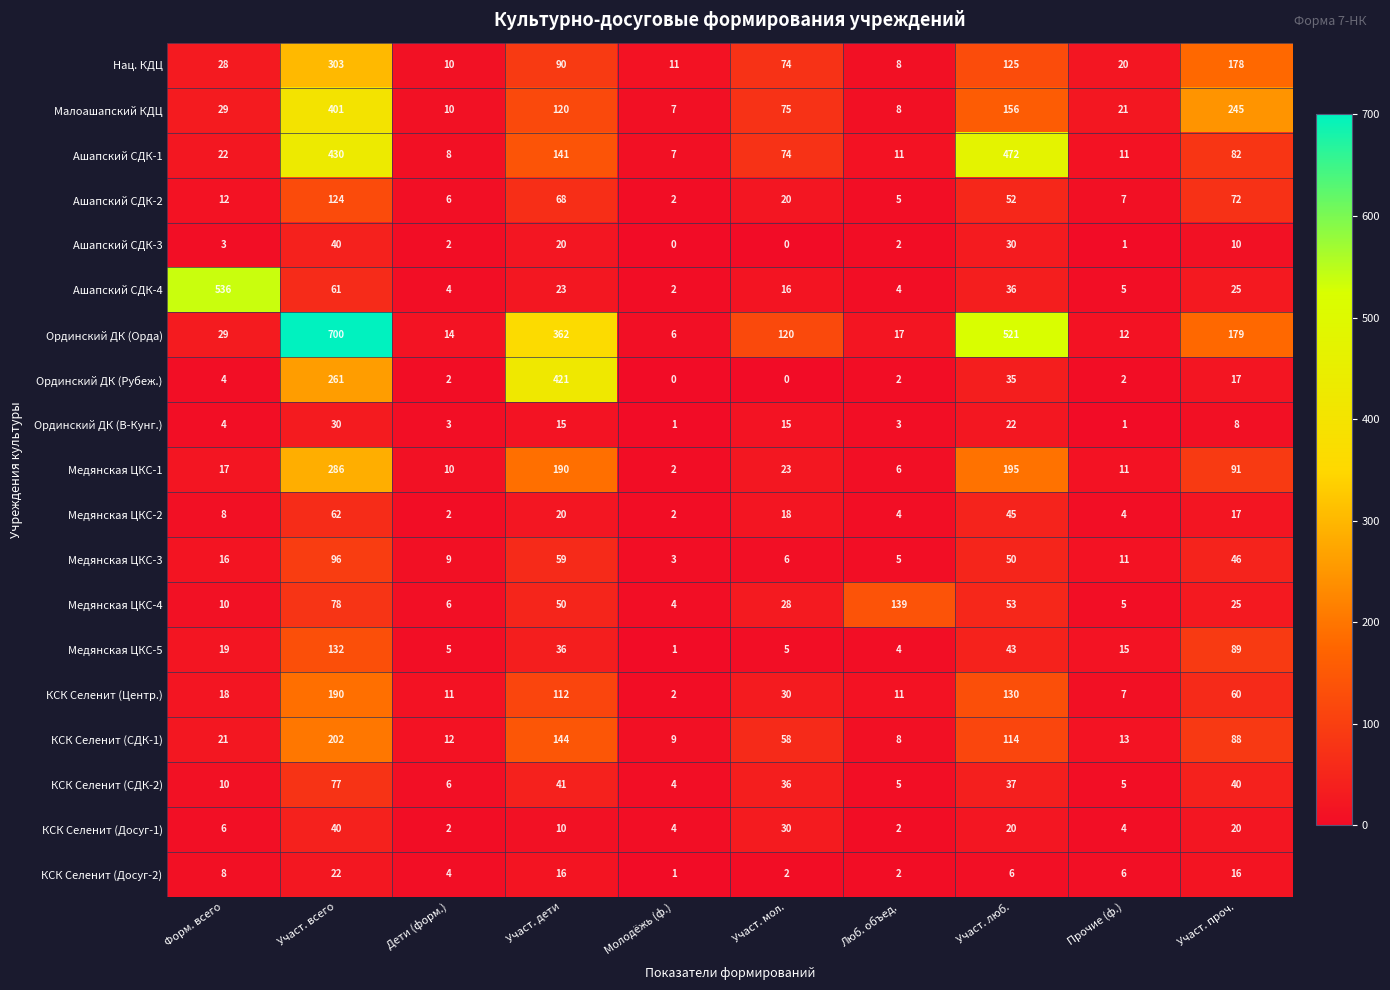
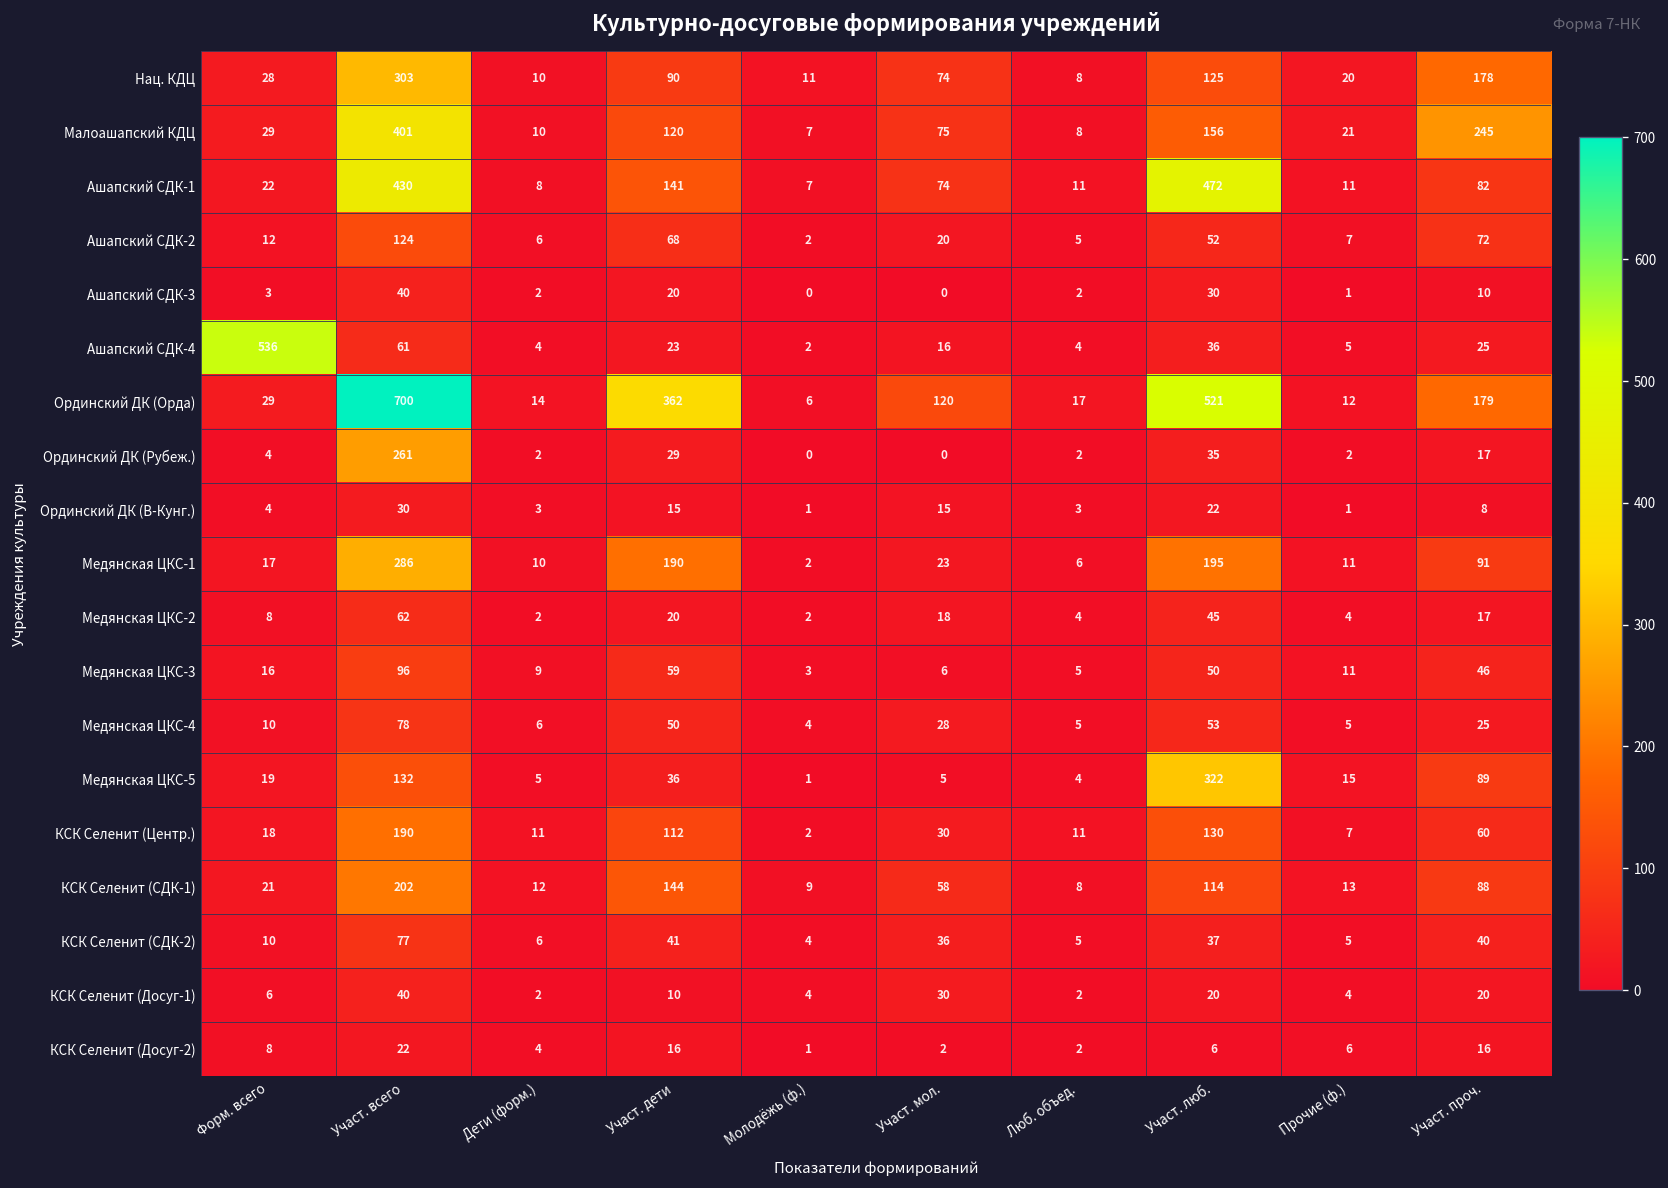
Ординский ДК (Рубеж.), Участ. дети: 421 -> 29
Медянская ЦКС-4, Люб. объед.: 139 -> 5
Медянская ЦКС-5, Участ. люб.: 43 -> 322
